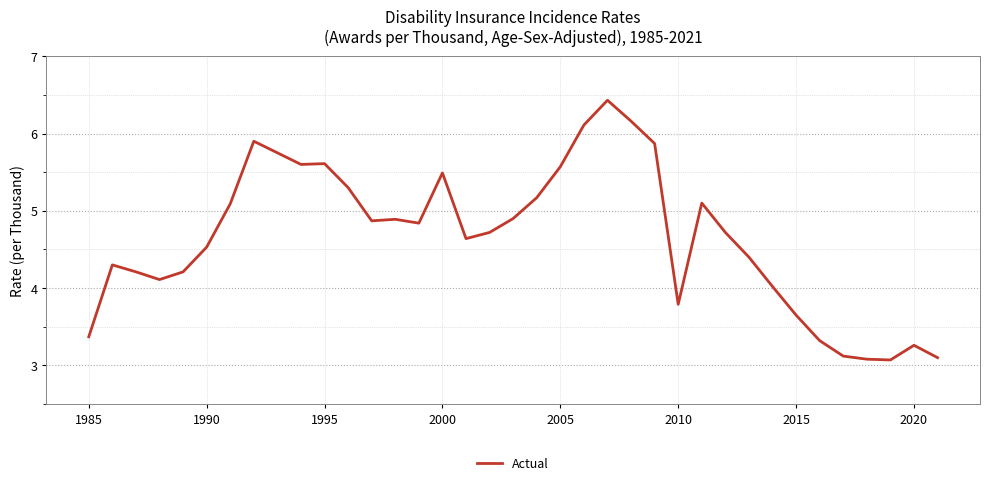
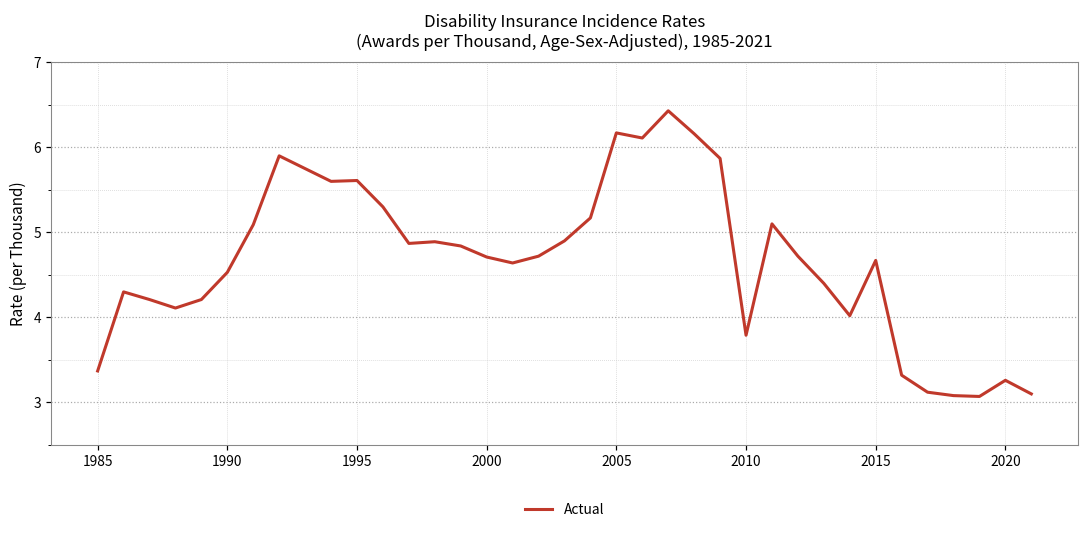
2000: 5.5 -> 4.7
2005: 5.6 -> 6.2
2015: 3.7 -> 4.7
